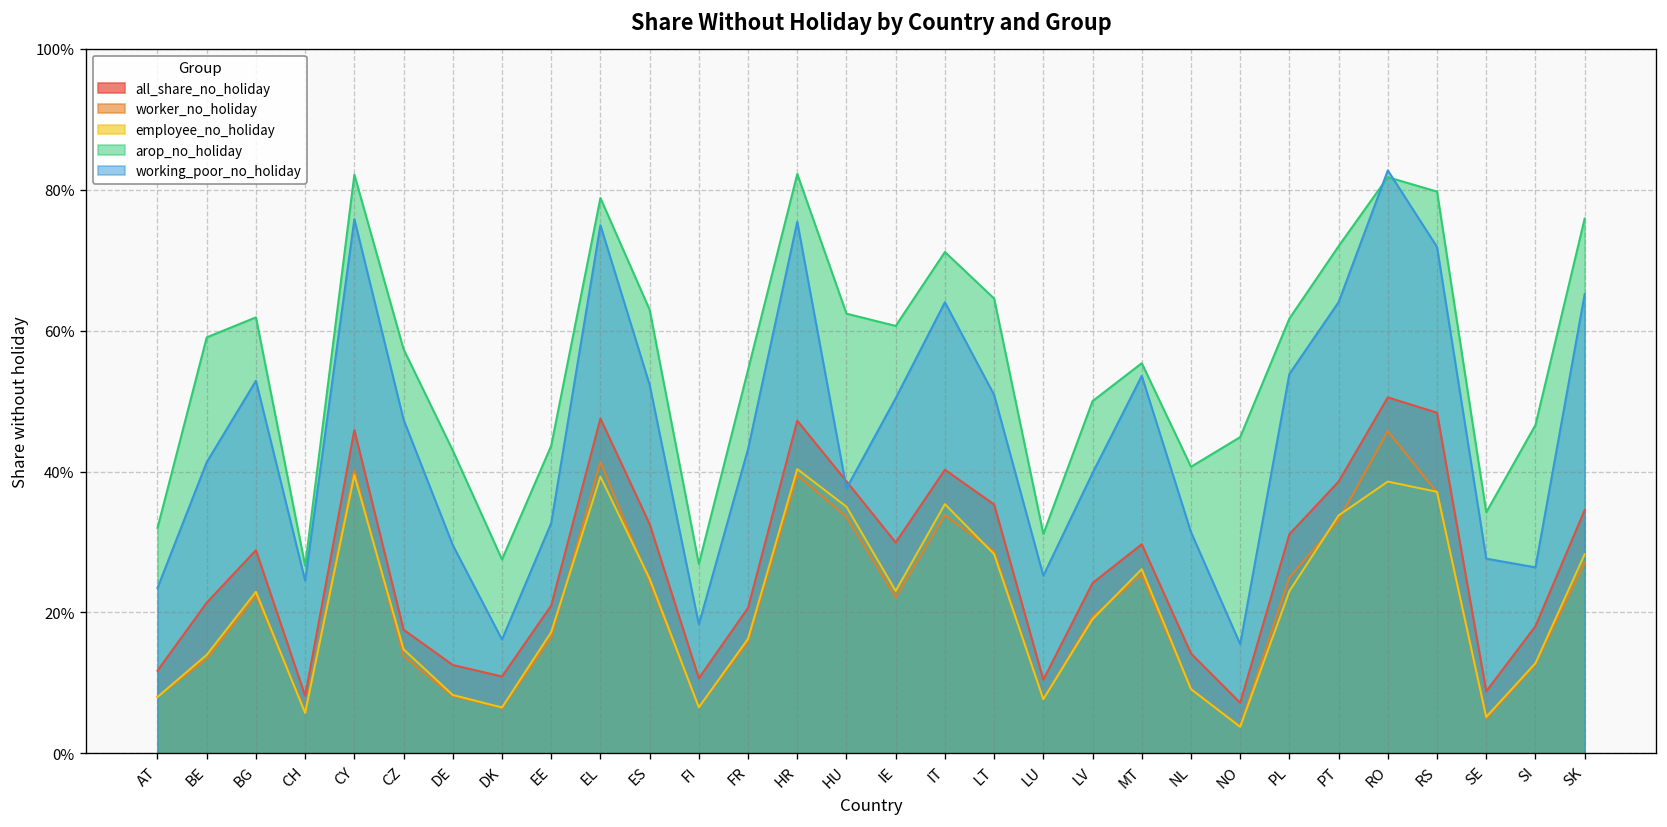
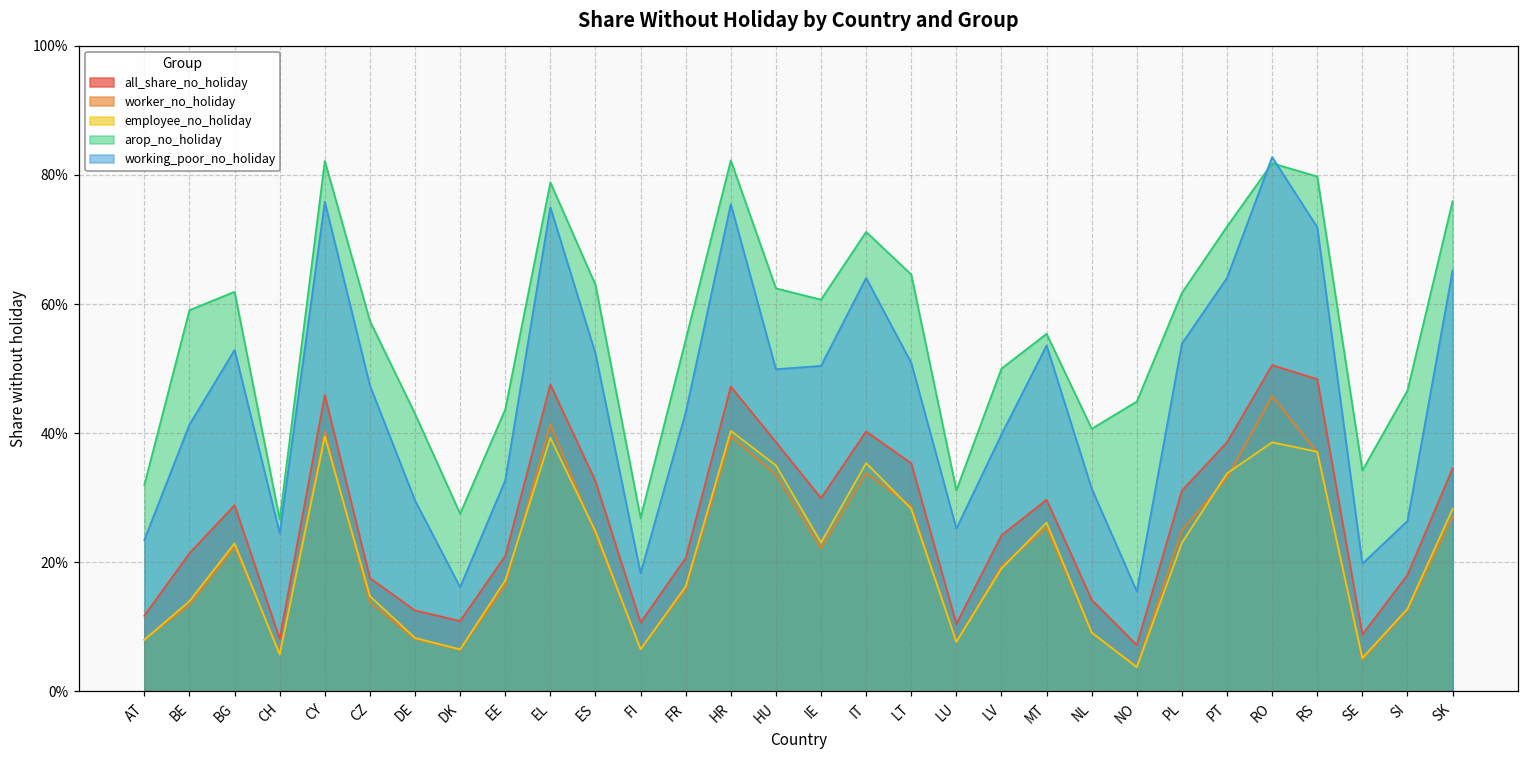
working_poor_no_holiday, HU: 38% -> 50%
working_poor_no_holiday, SE: 28% -> 20%
